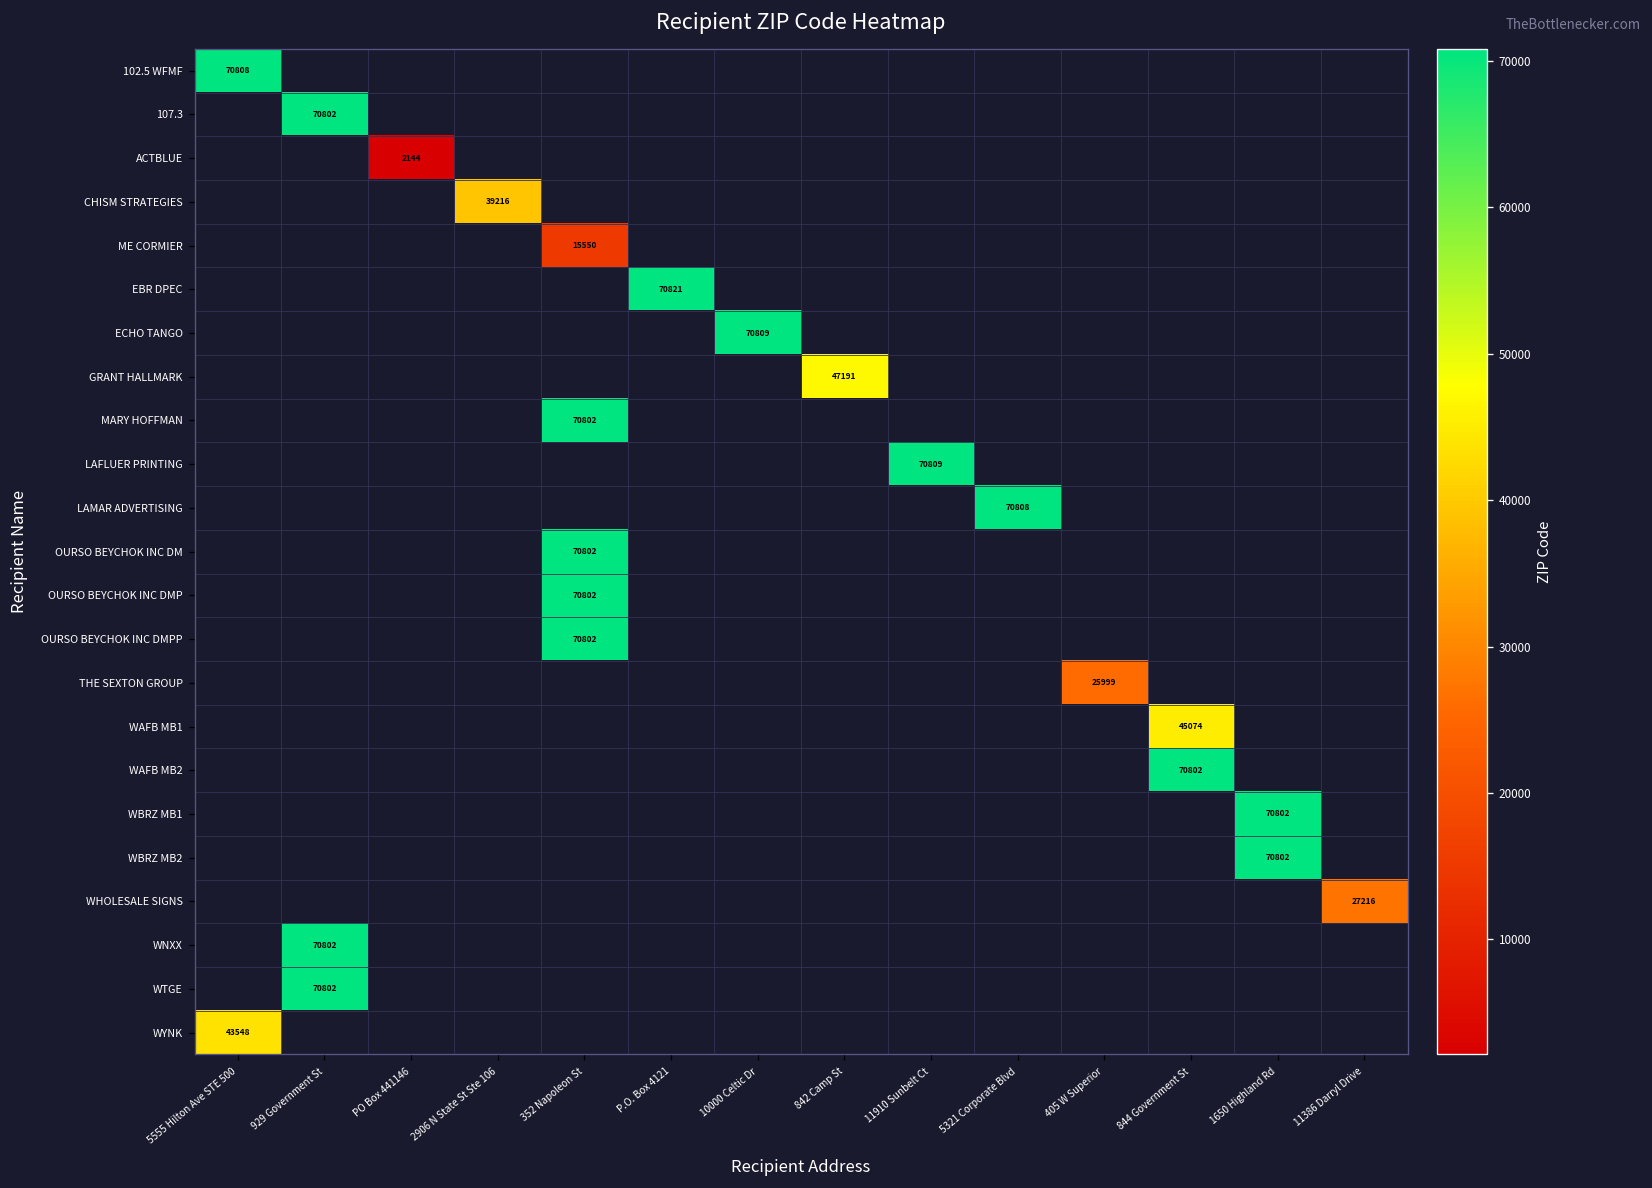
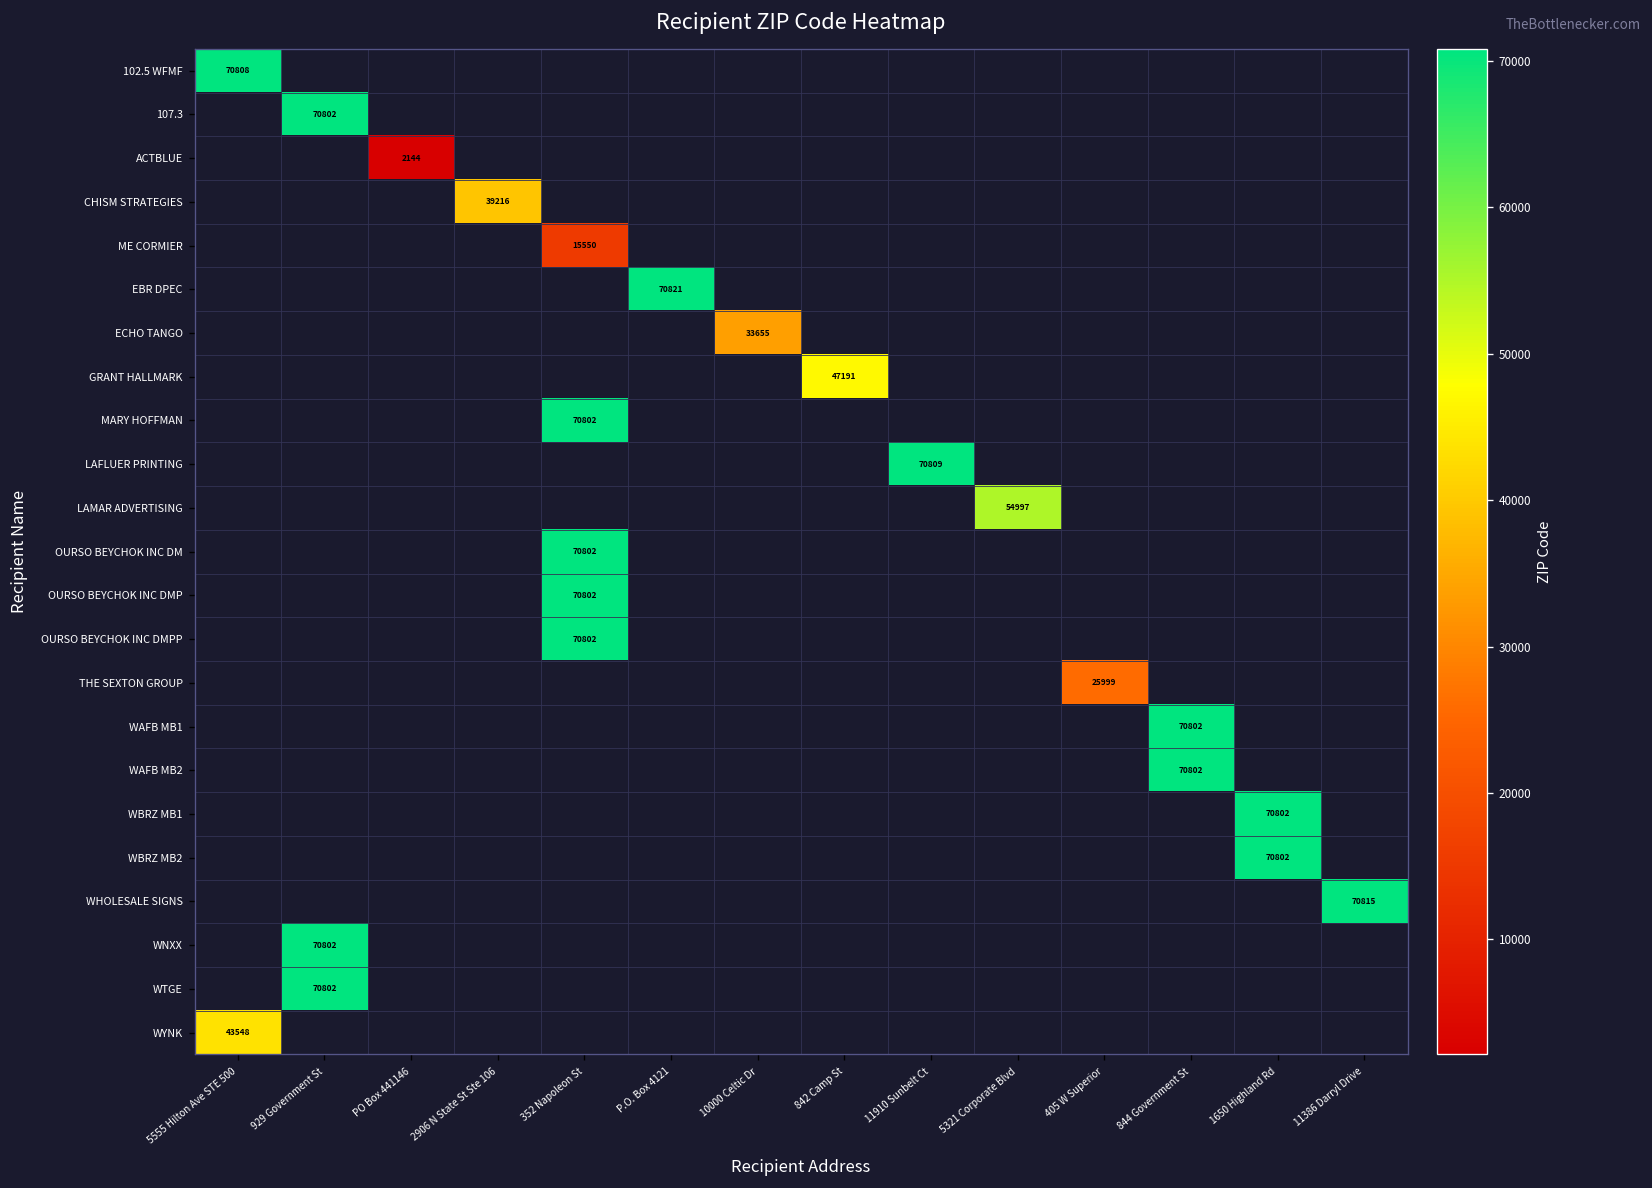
ECHO TANGO, 10000 Celtic Dr: 70809 -> 33655
LAMAR ADVERTISING, 5321 Corporate Blvd: 70808 -> 54997
WAFB MB1, 844 Government St: 45074 -> 70802
WHOLESALE SIGNS, 11386 Darryl Drive: 27216 -> 70815
